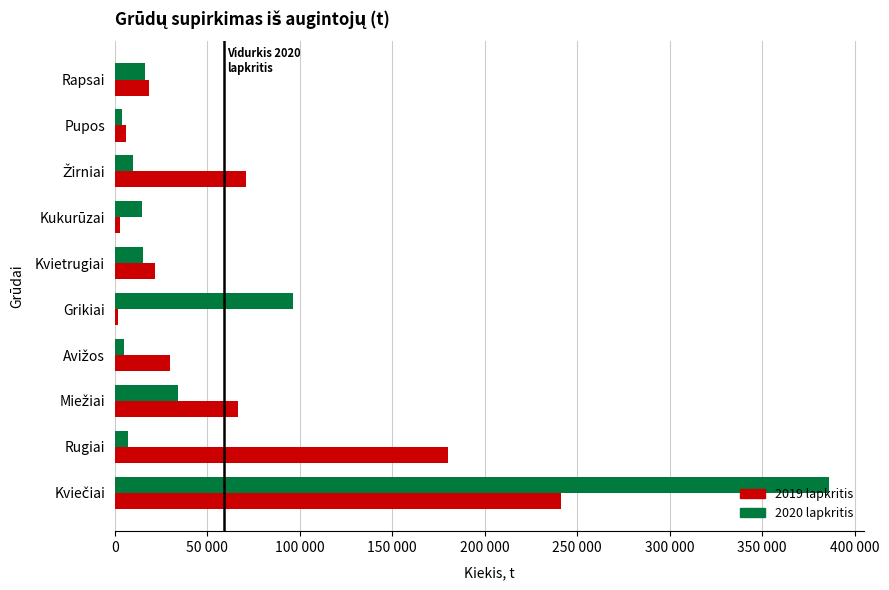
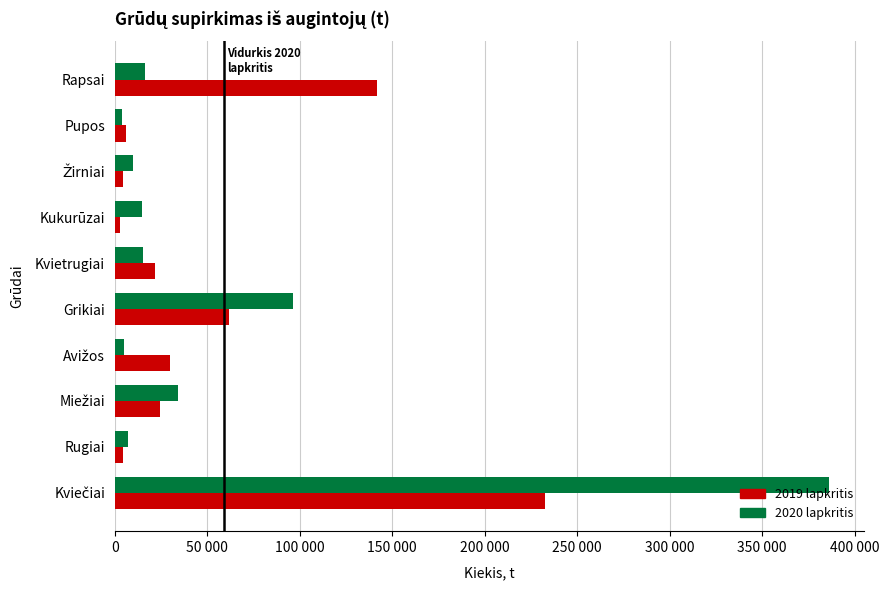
2019 lapkritis, Rapsai: 18000 -> 142000
2019 lapkritis, Žirniai: 71000 -> 4000
2019 lapkritis, Grikiai: 2000 -> 62000
2019 lapkritis, Miežiai: 67000 -> 24000
2019 lapkritis, Rugiai: 180000 -> 4000
2019 lapkritis, Kviečiai: 241000 -> 233000
